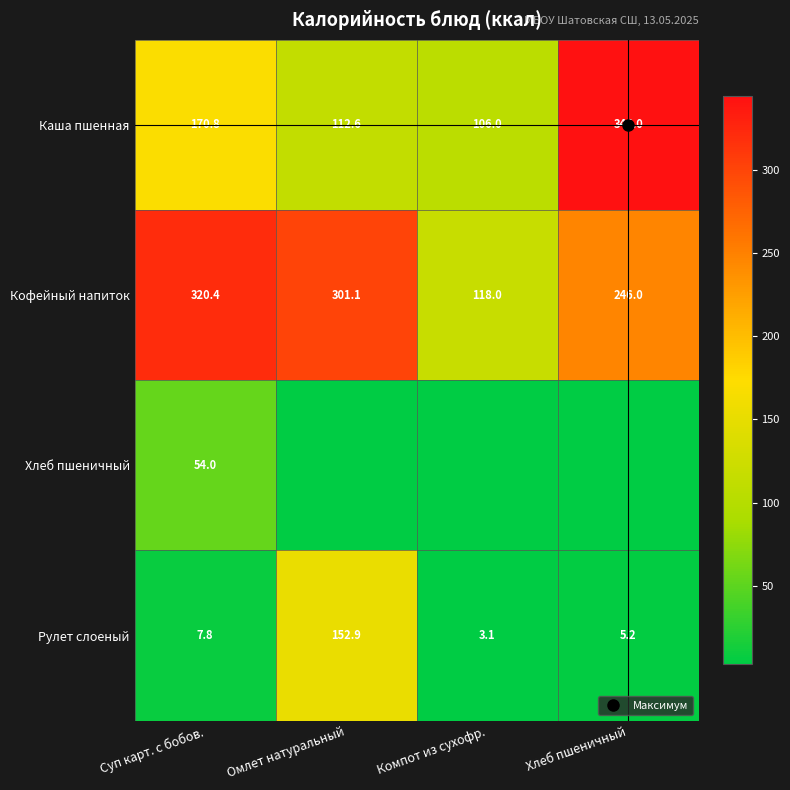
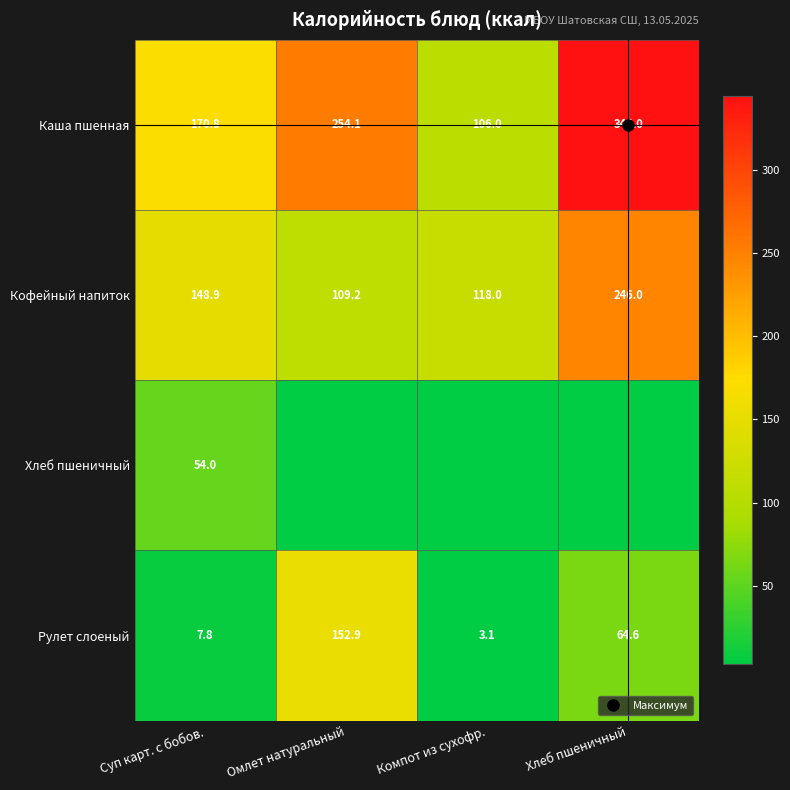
Каша пшенная, Омлет натуральный: 112.6 -> 254.1
Кофейный напиток, Суп карт. с бобов.: 320.4 -> 148.9
Кофейный напиток, Омлет натуральный: 301.1 -> 109.2
Рулет слоеный, Хлеб пшеничный: 5.2 -> 64.6
